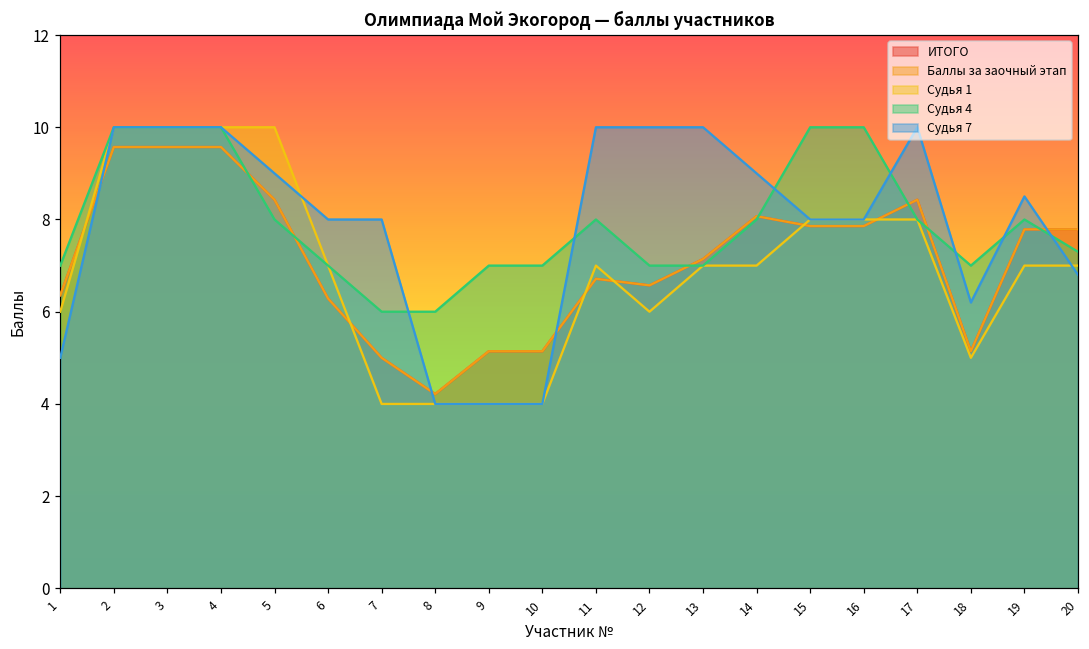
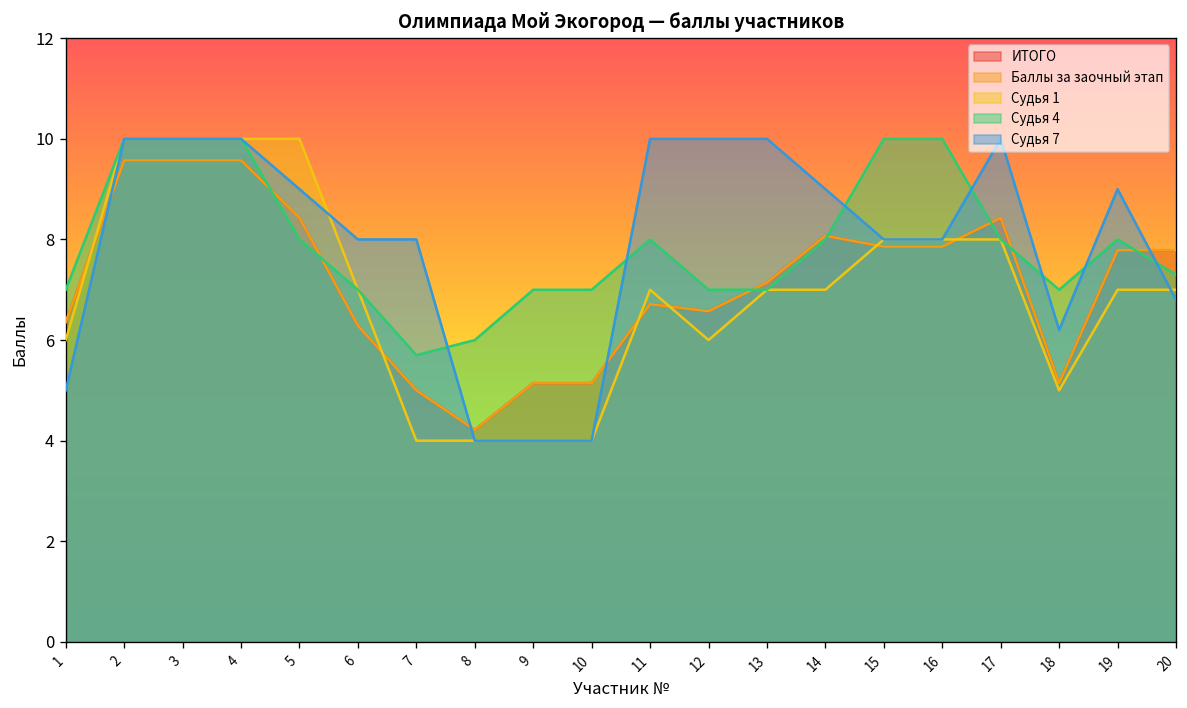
Судья 4, 7: 6.0 -> 5.7
Судья 7, 19: 8.5 -> 9.0
